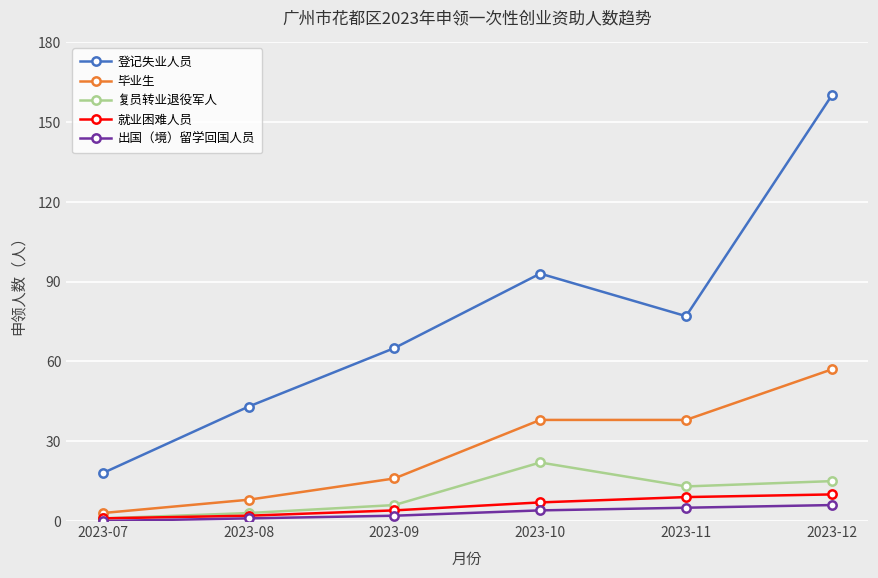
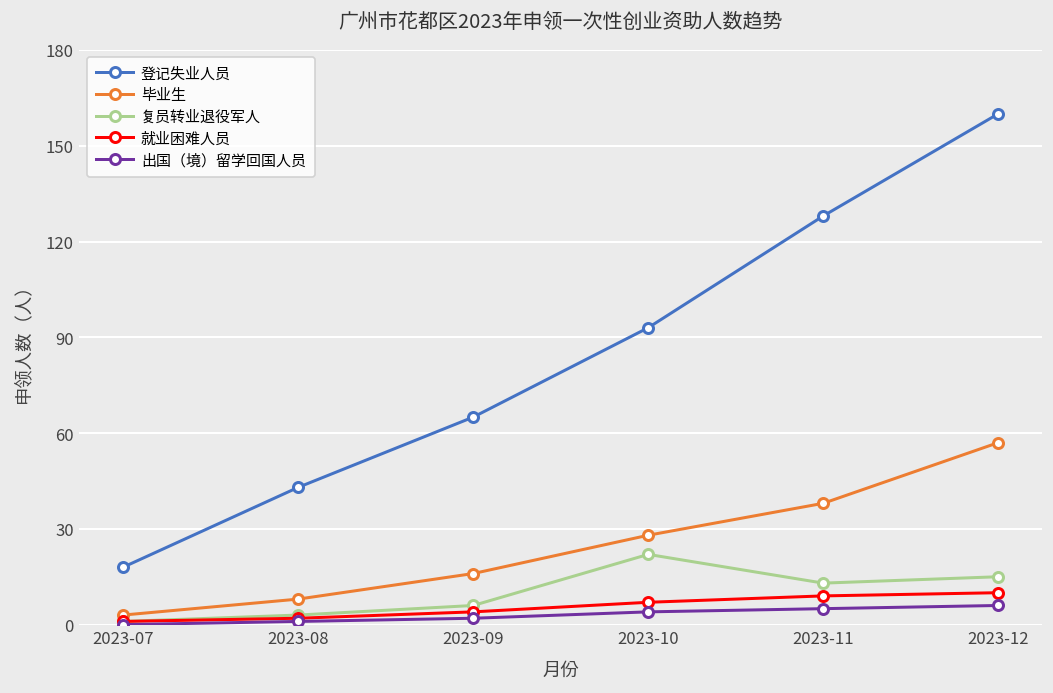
毕业生, 2023-10: 38 -> 28
登记失业人员, 2023-11: 77 -> 128
